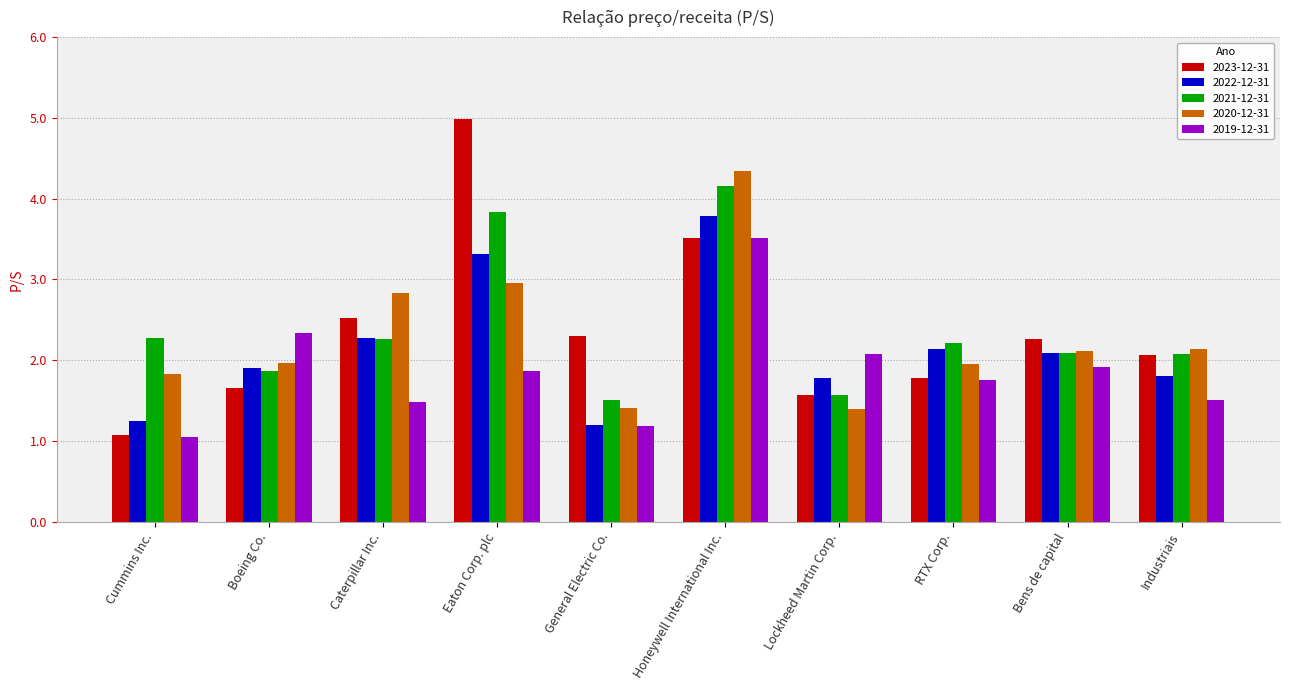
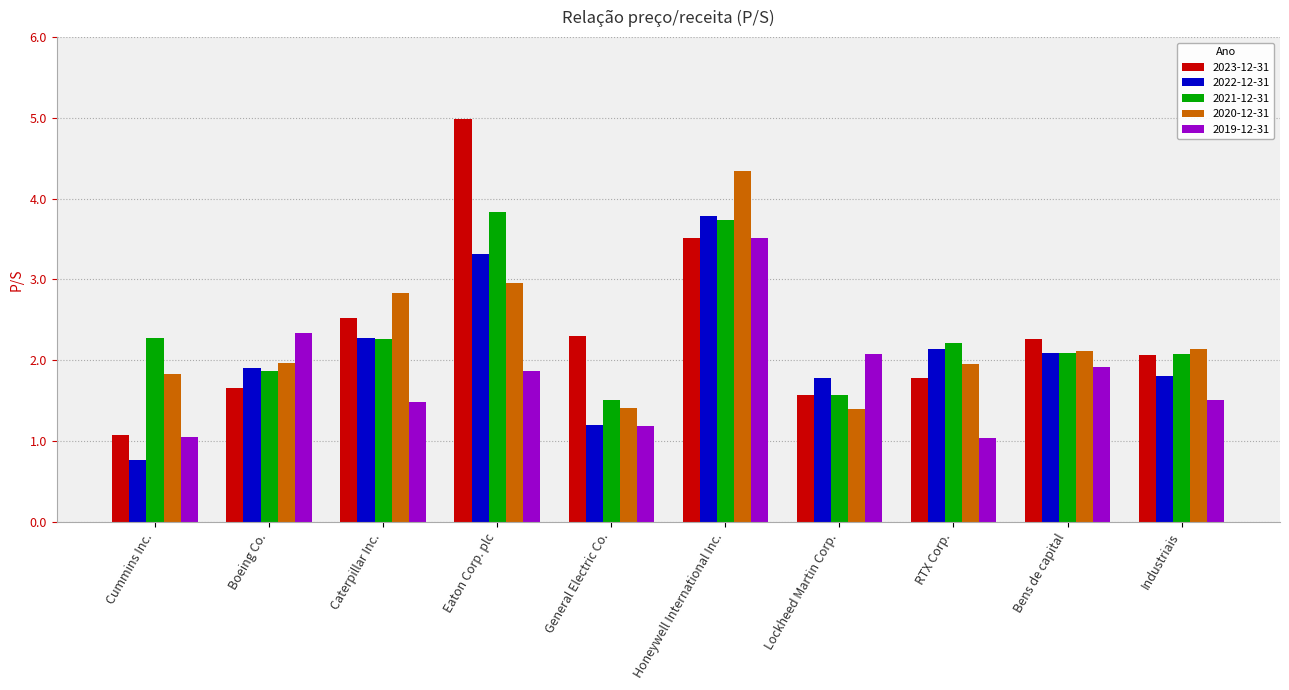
2022-12-31, Cummins Inc.: 1.3 -> 0.8
2021-12-31, Honeywell International Inc.: 4.2 -> 3.7
2019-12-31, RTX Corp.: 1.8 -> 1.0
